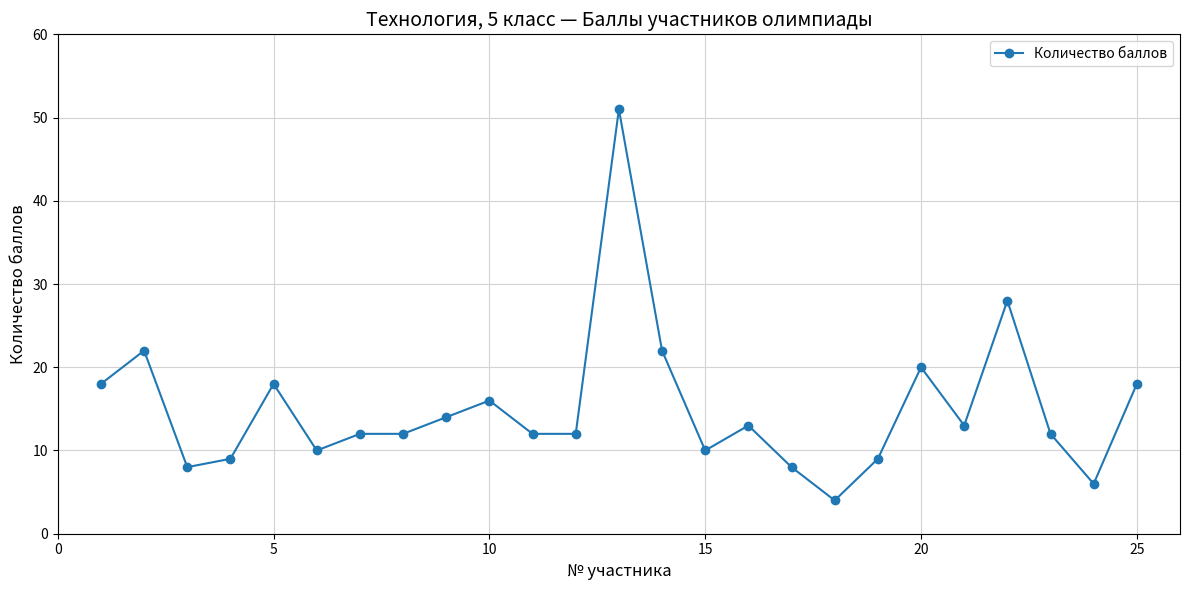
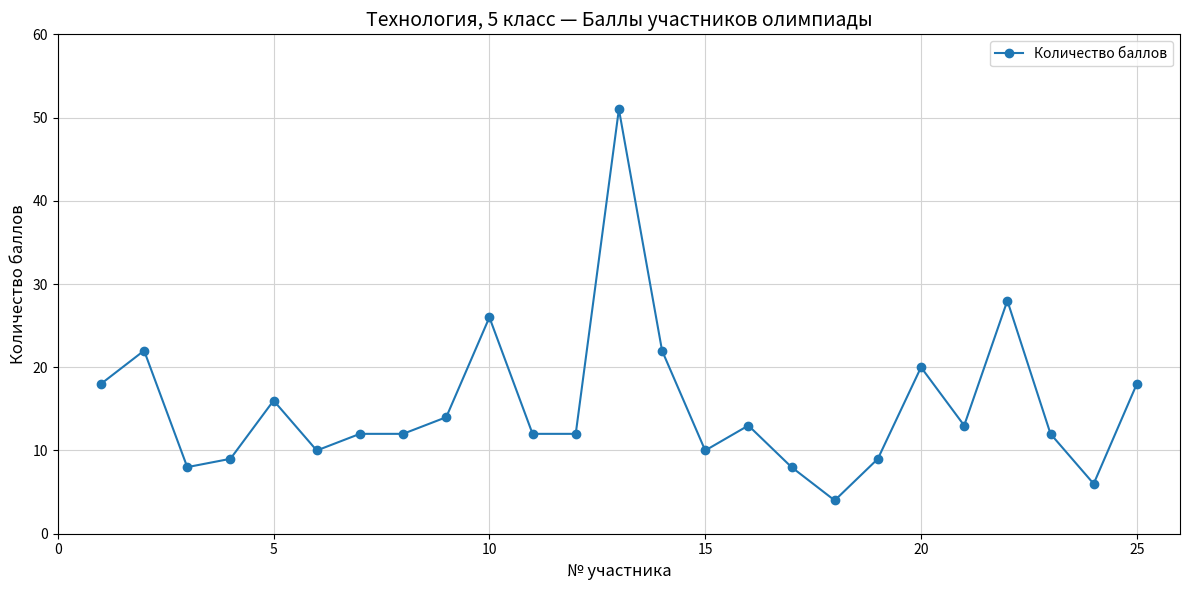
5: 18 -> 16
10: 16 -> 26
